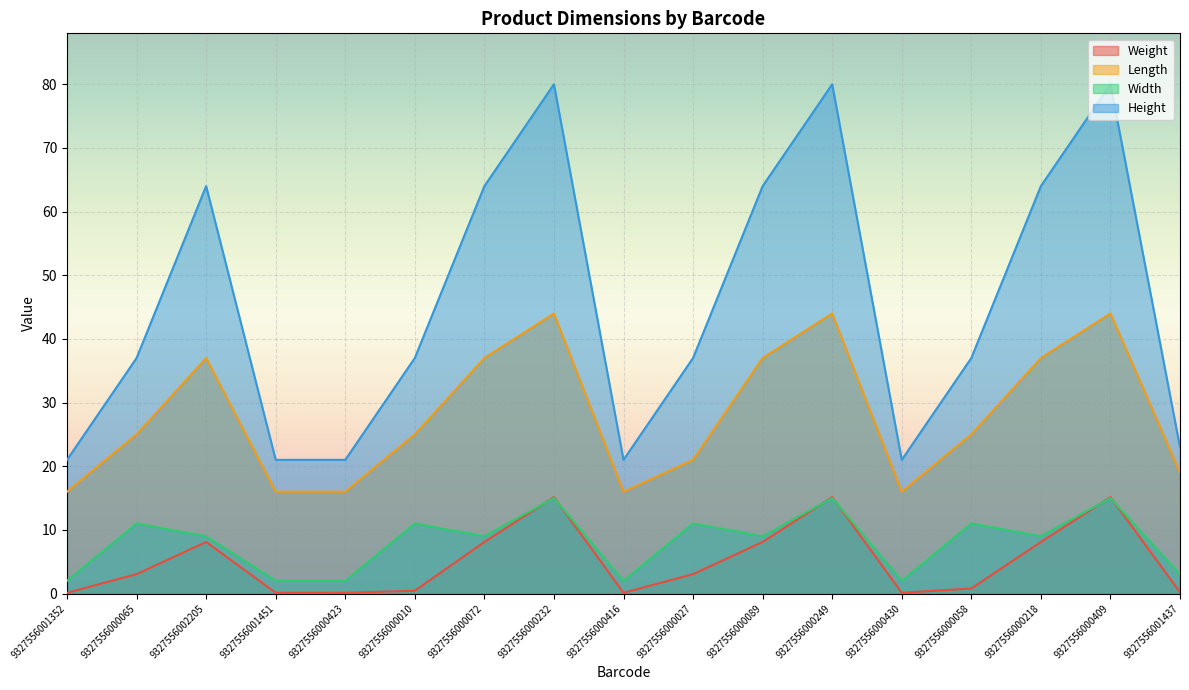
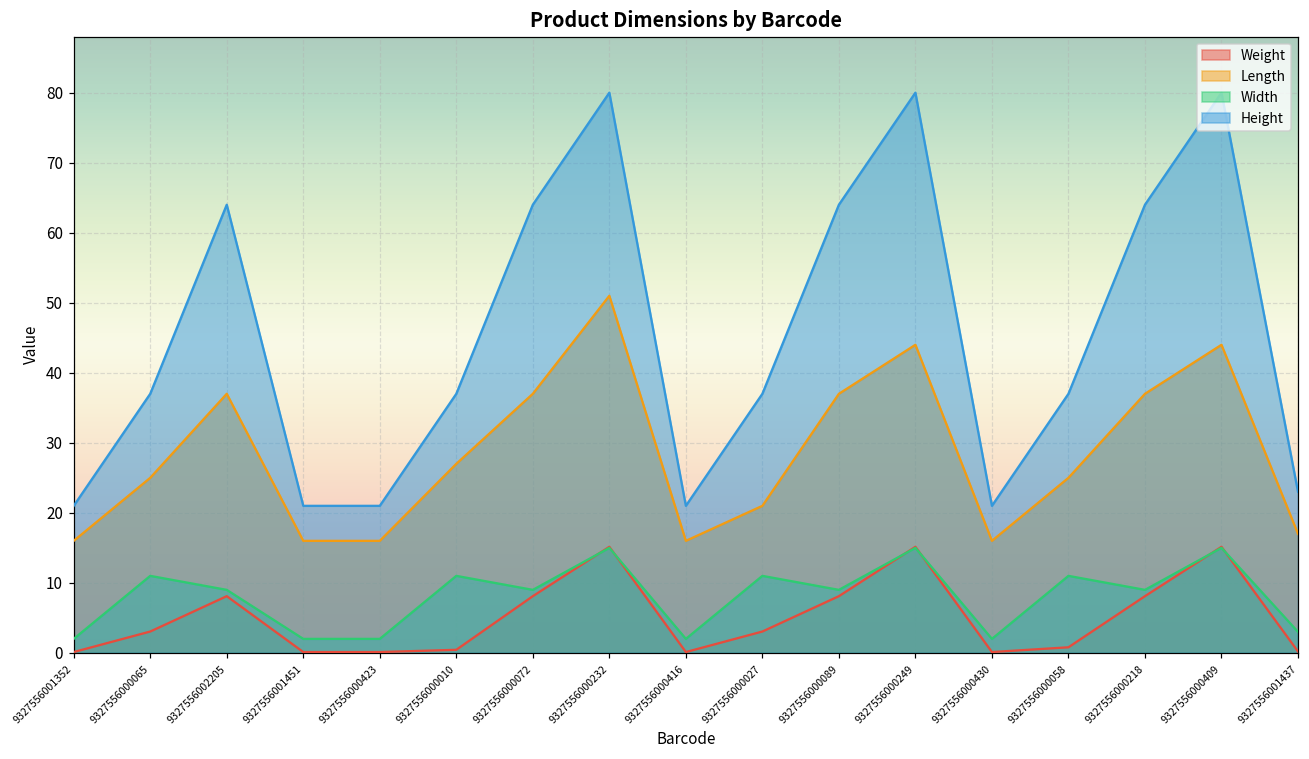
Length, 9327556000010: 25 -> 27
Length, 9327556000232: 44 -> 51
Length, 9327556001437: 19 -> 17
